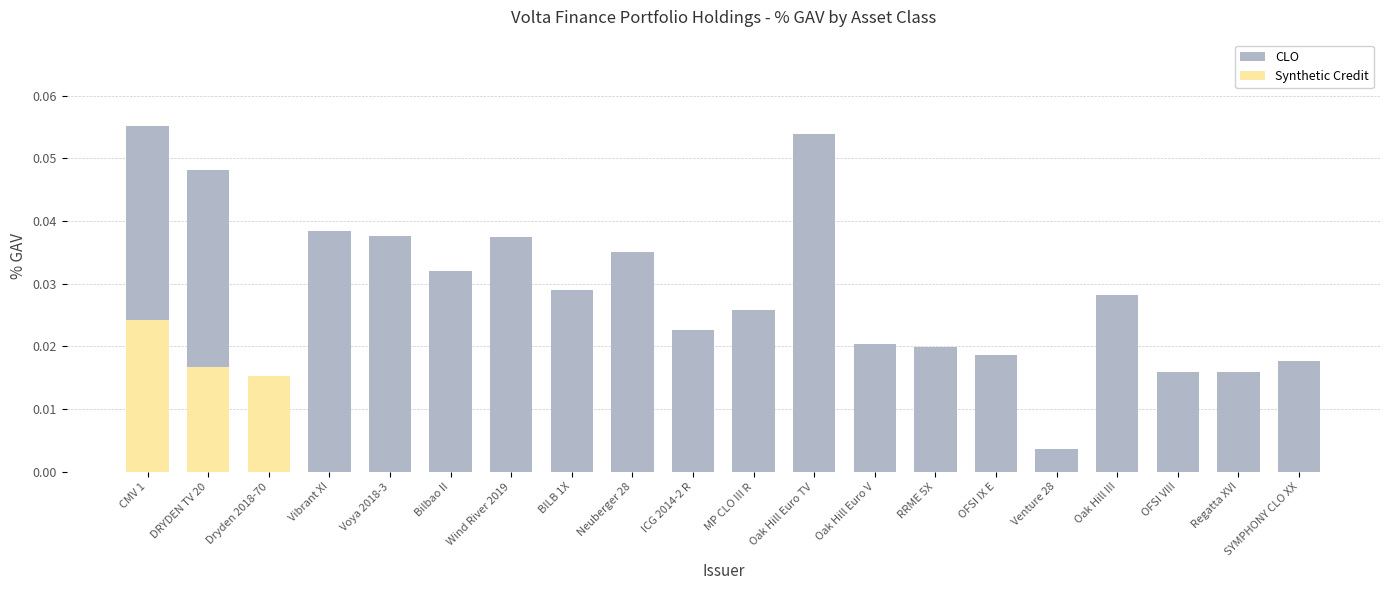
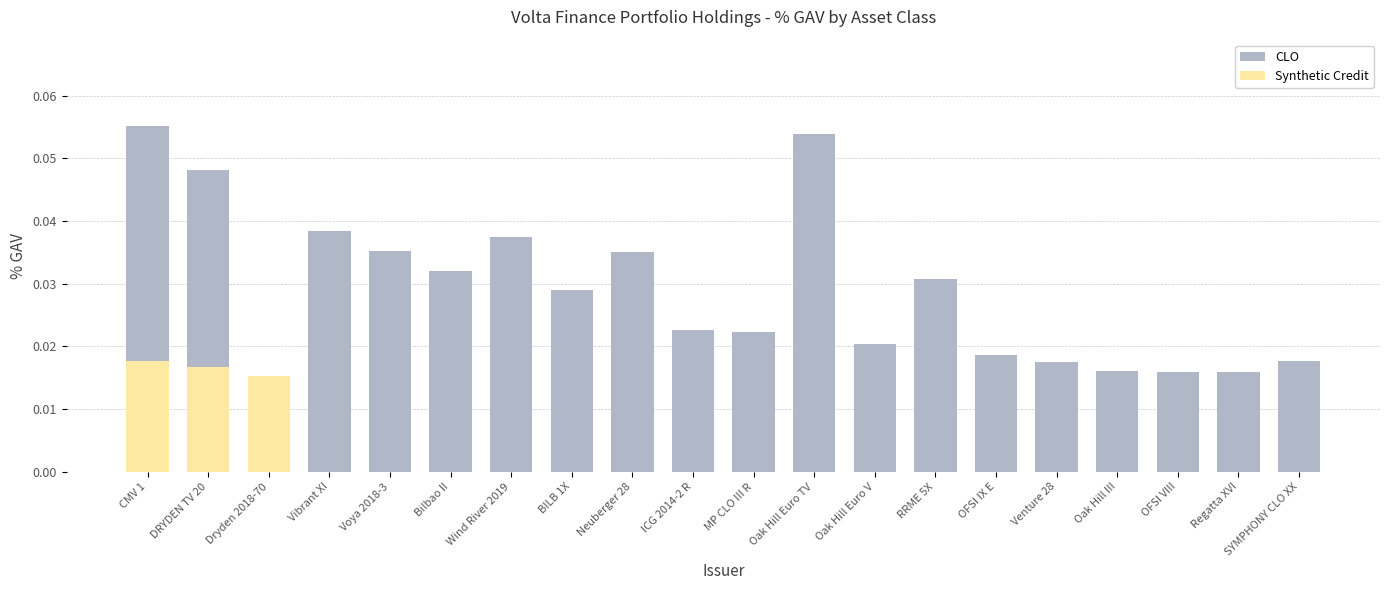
Synthetic Credit, CMV 1: 0.024 -> 0.018
CLO, Voya 2018-3: 0.038 -> 0.035
CLO, MP CLO III R: 0.026 -> 0.022
CLO, RRME 5X: 0.020 -> 0.031
CLO, Venture 28: 0.004 -> 0.017
CLO, Oak Hill III: 0.028 -> 0.016
